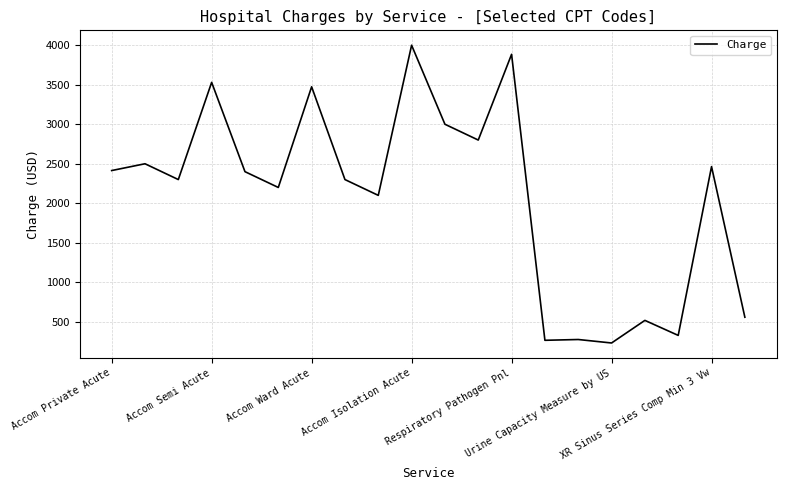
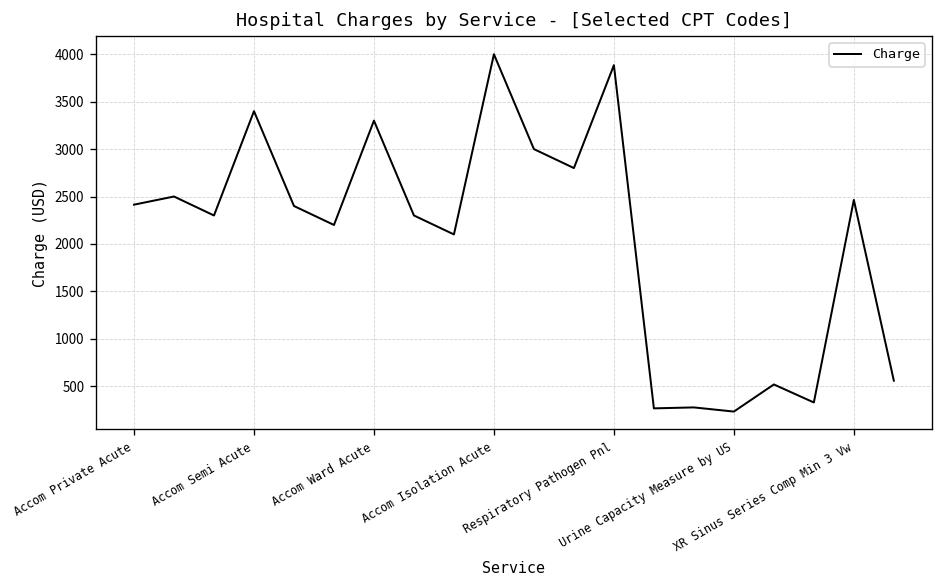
Accom Semi Acute: 3500 -> 3400
Accom Ward Acute: 3500 -> 3300
